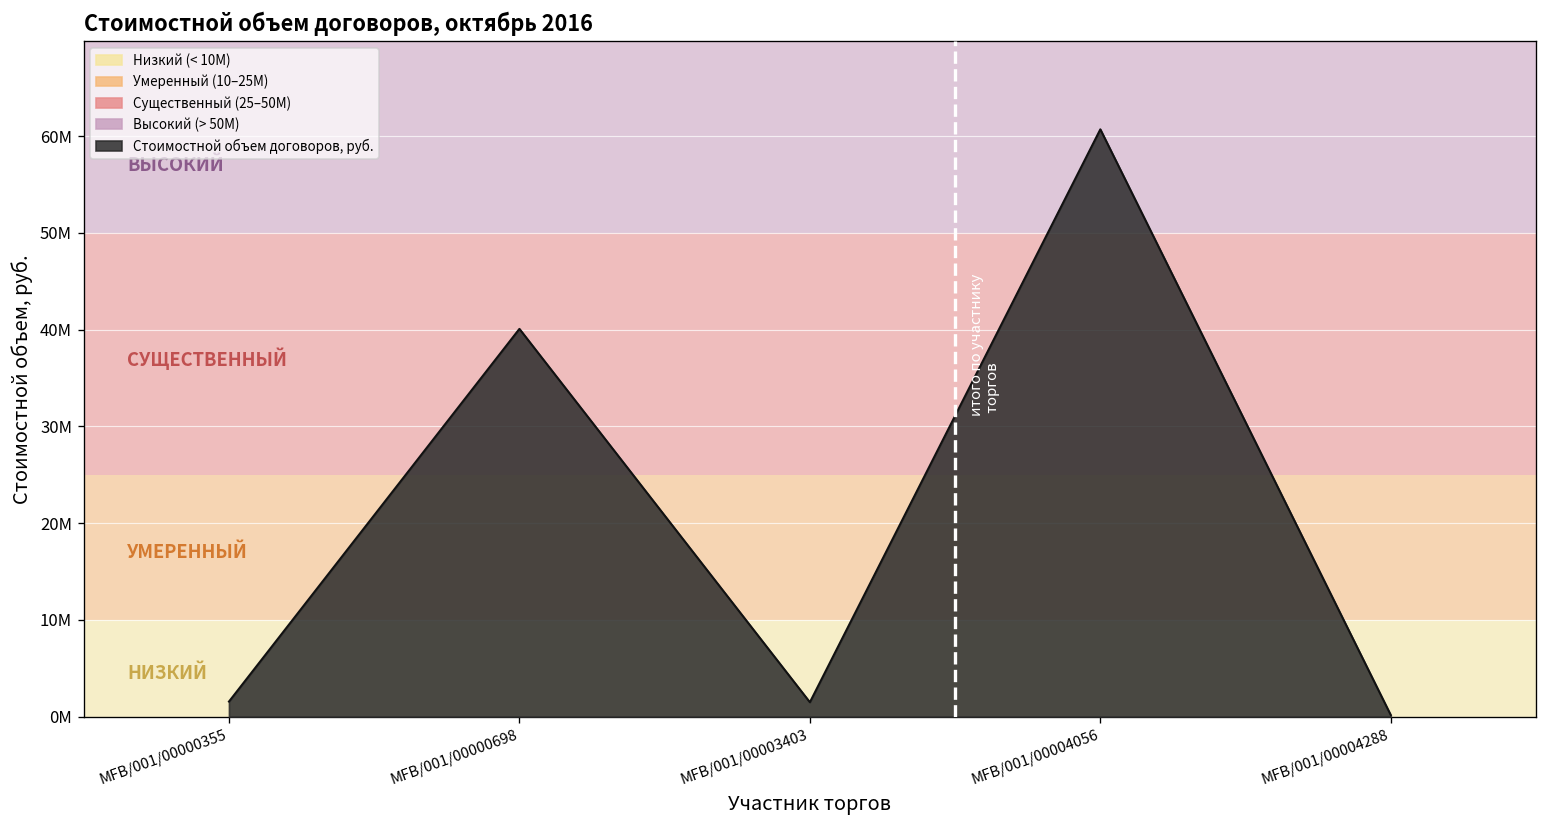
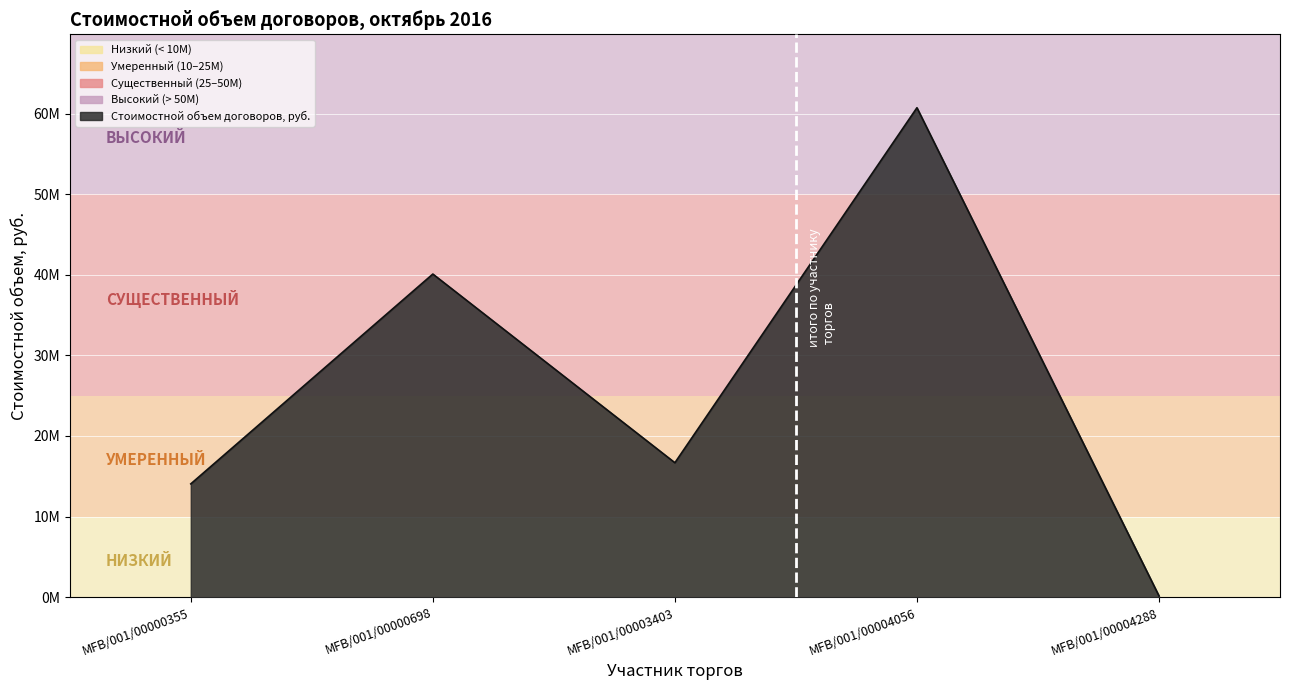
MFB/001/00000355: 2000000 -> 14000000
MFB/001/00003403: 1000000 -> 17000000
